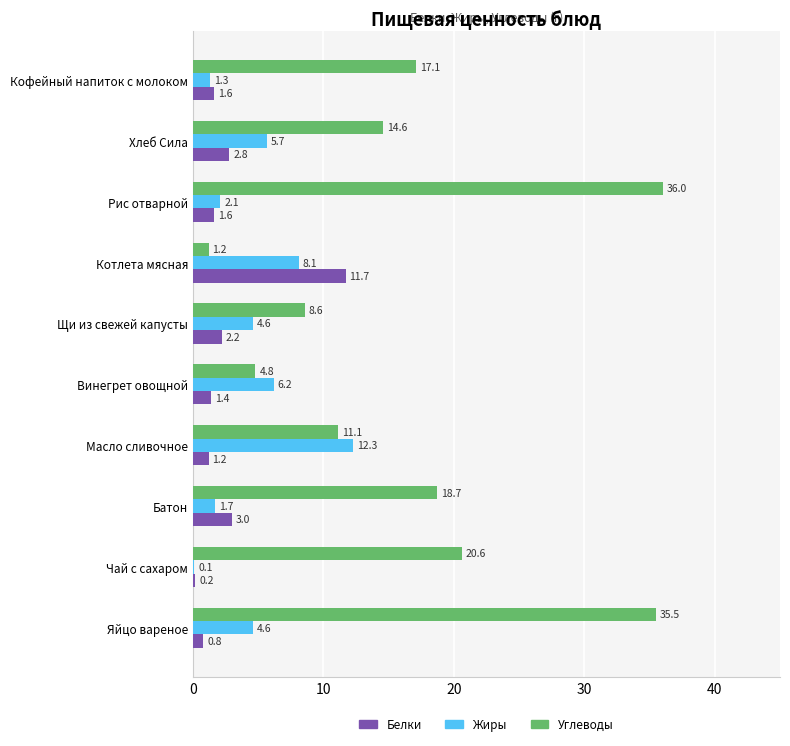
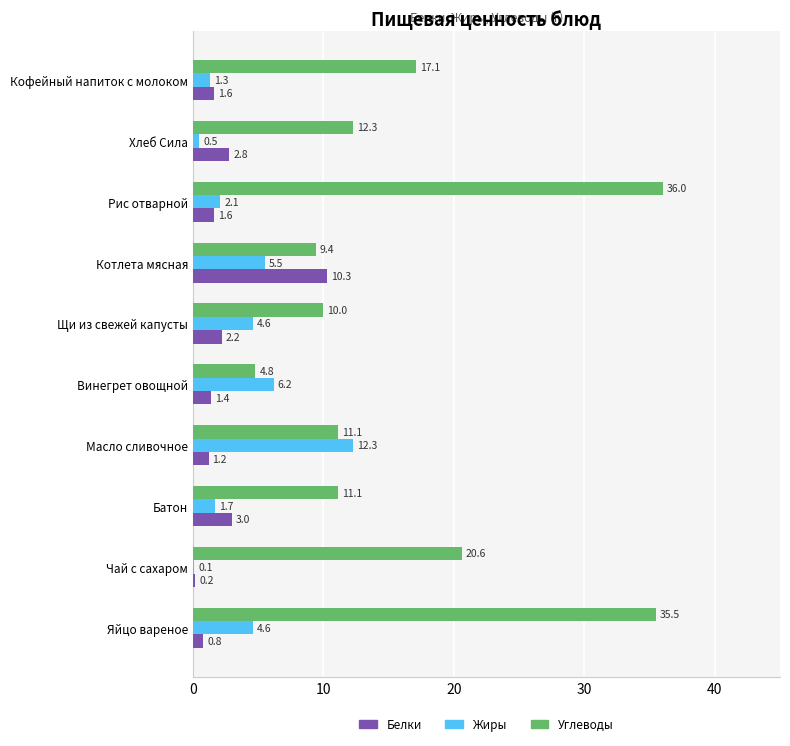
Углеводы, Хлеб Сила: 14.6 -> 12.3
Жиры, Хлеб Сила: 5.7 -> 0.5
Углеводы, Котлета мясная: 1.2 -> 9.4
Жиры, Котлета мясная: 8.1 -> 5.5
Белки, Котлета мясная: 11.7 -> 10.3
Углеводы, Щи из свежей капусты: 8.6 -> 10.0
Углеводы, Батон: 18.7 -> 11.1
